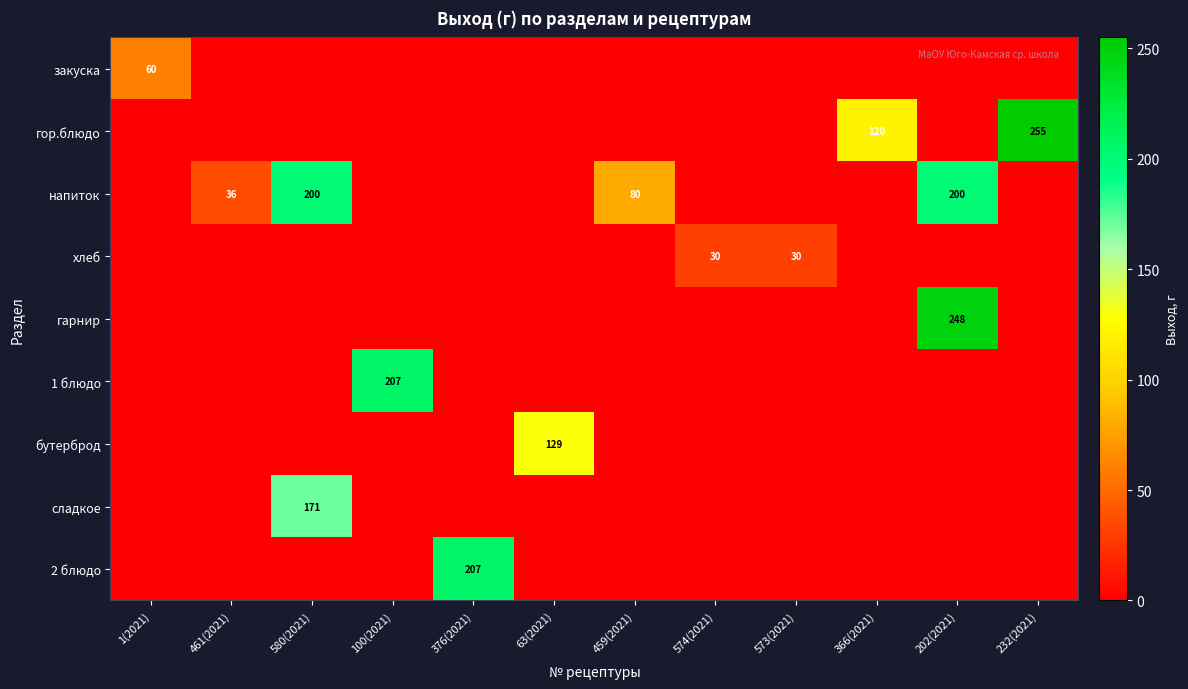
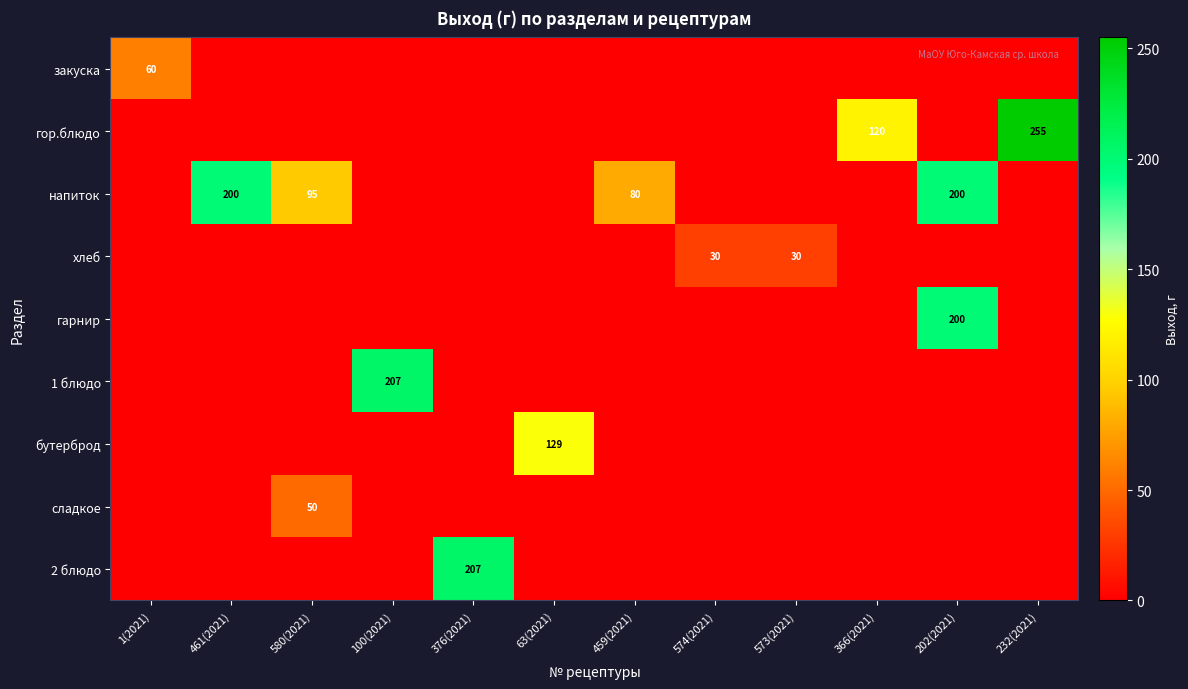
напиток, 461(2021): 36 -> 200
напиток, 580(2021): 200 -> 95
гарнир, 202(2021): 248 -> 200
сладкое, 580(2021): 171 -> 50
